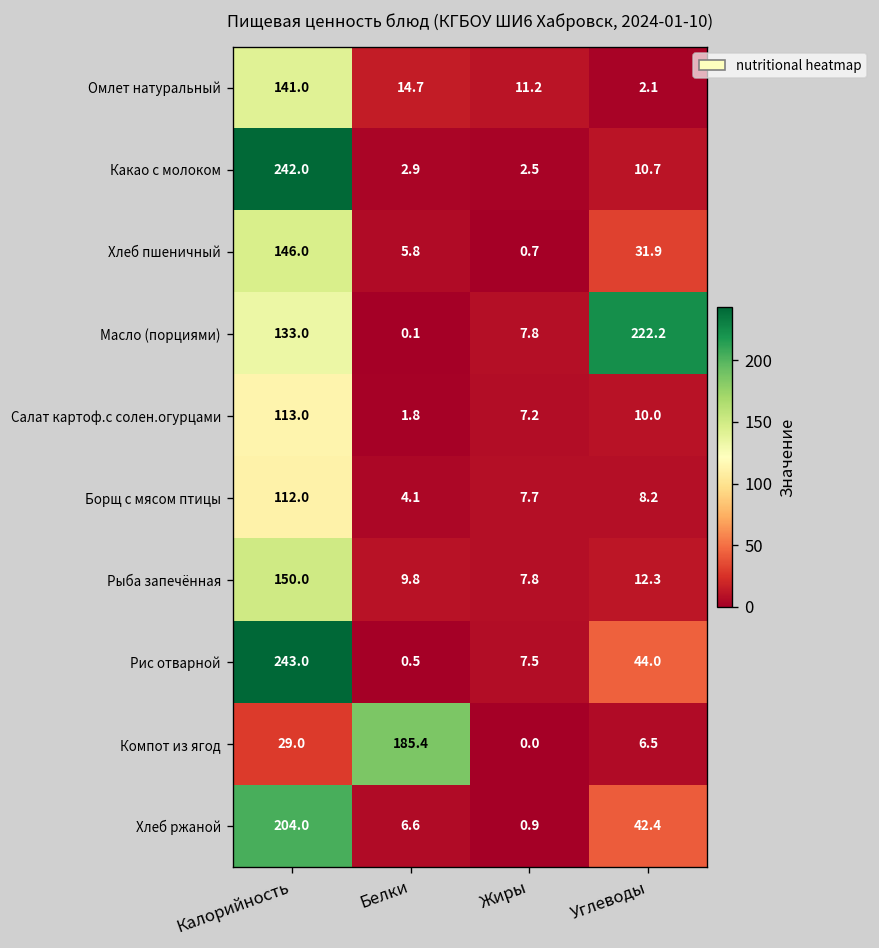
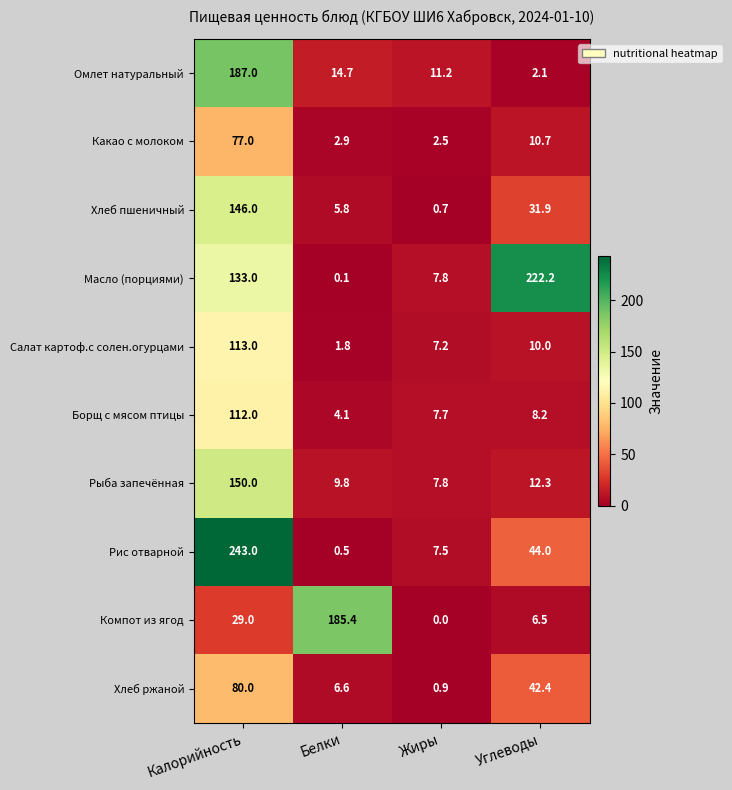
Омлет натуральный, Калорийность: 141.0 -> 187.0
Какао с молоком, Калорийность: 242.0 -> 77.0
Хлеб ржаной, Калорийность: 204.0 -> 80.0
